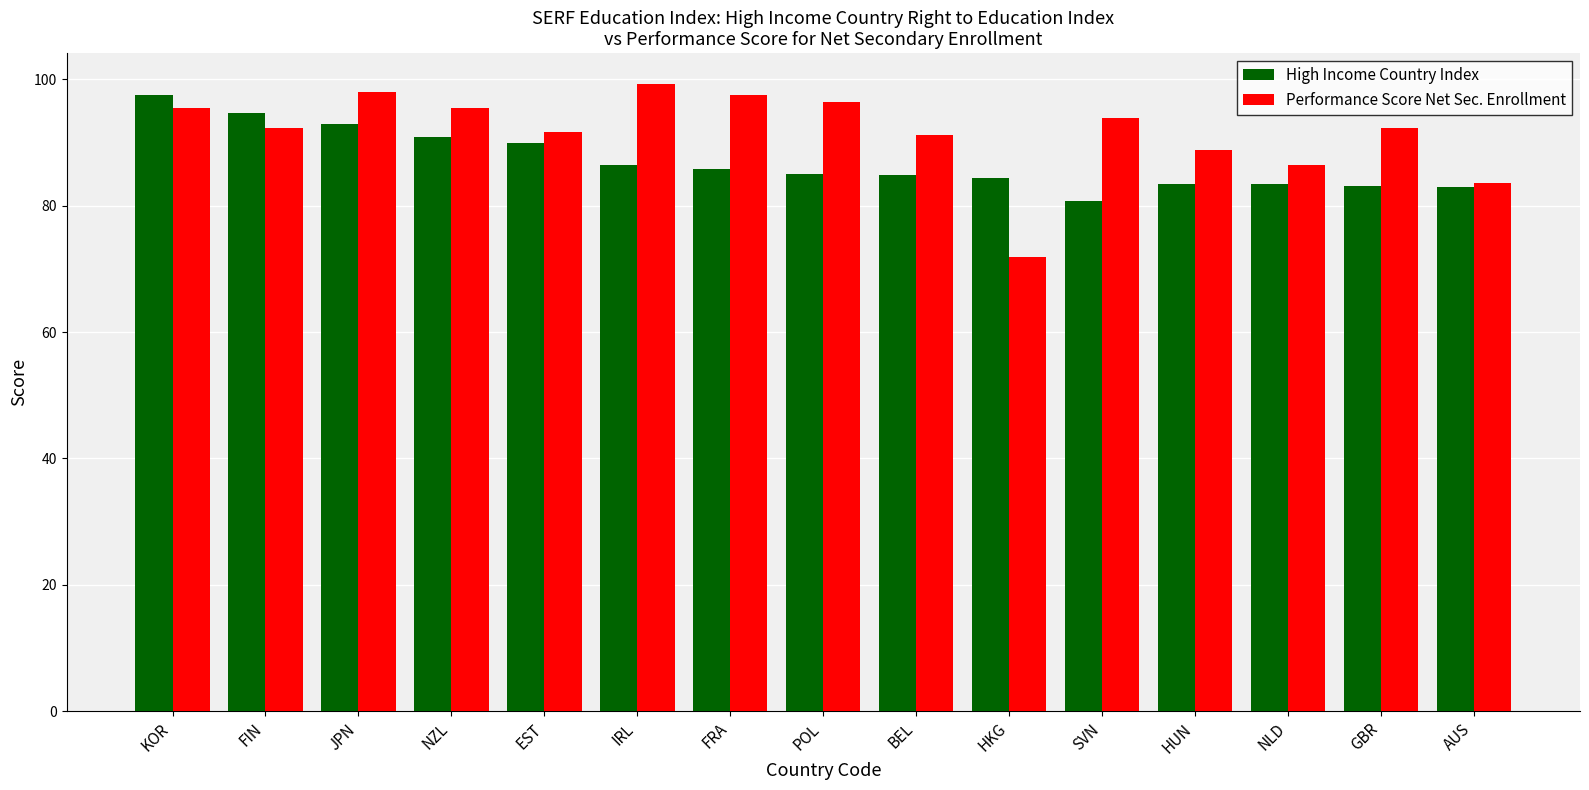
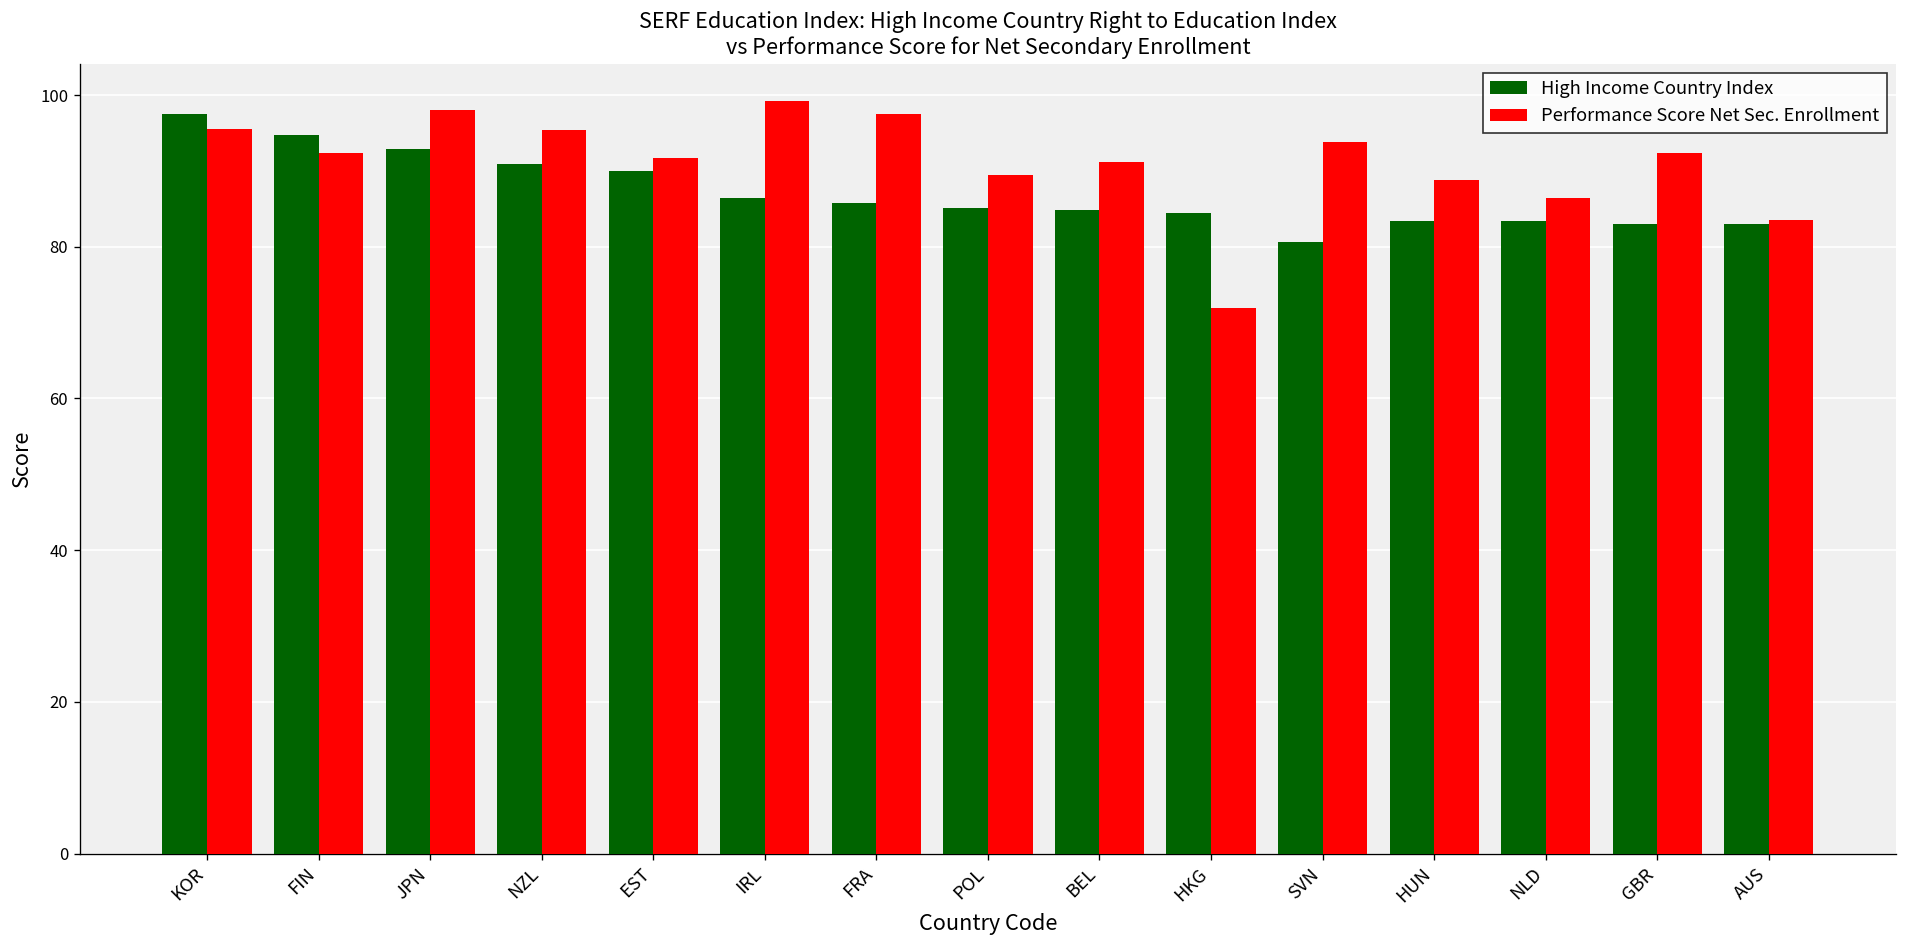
Performance Score Net Sec. Enrollment, POL: 96 -> 90
